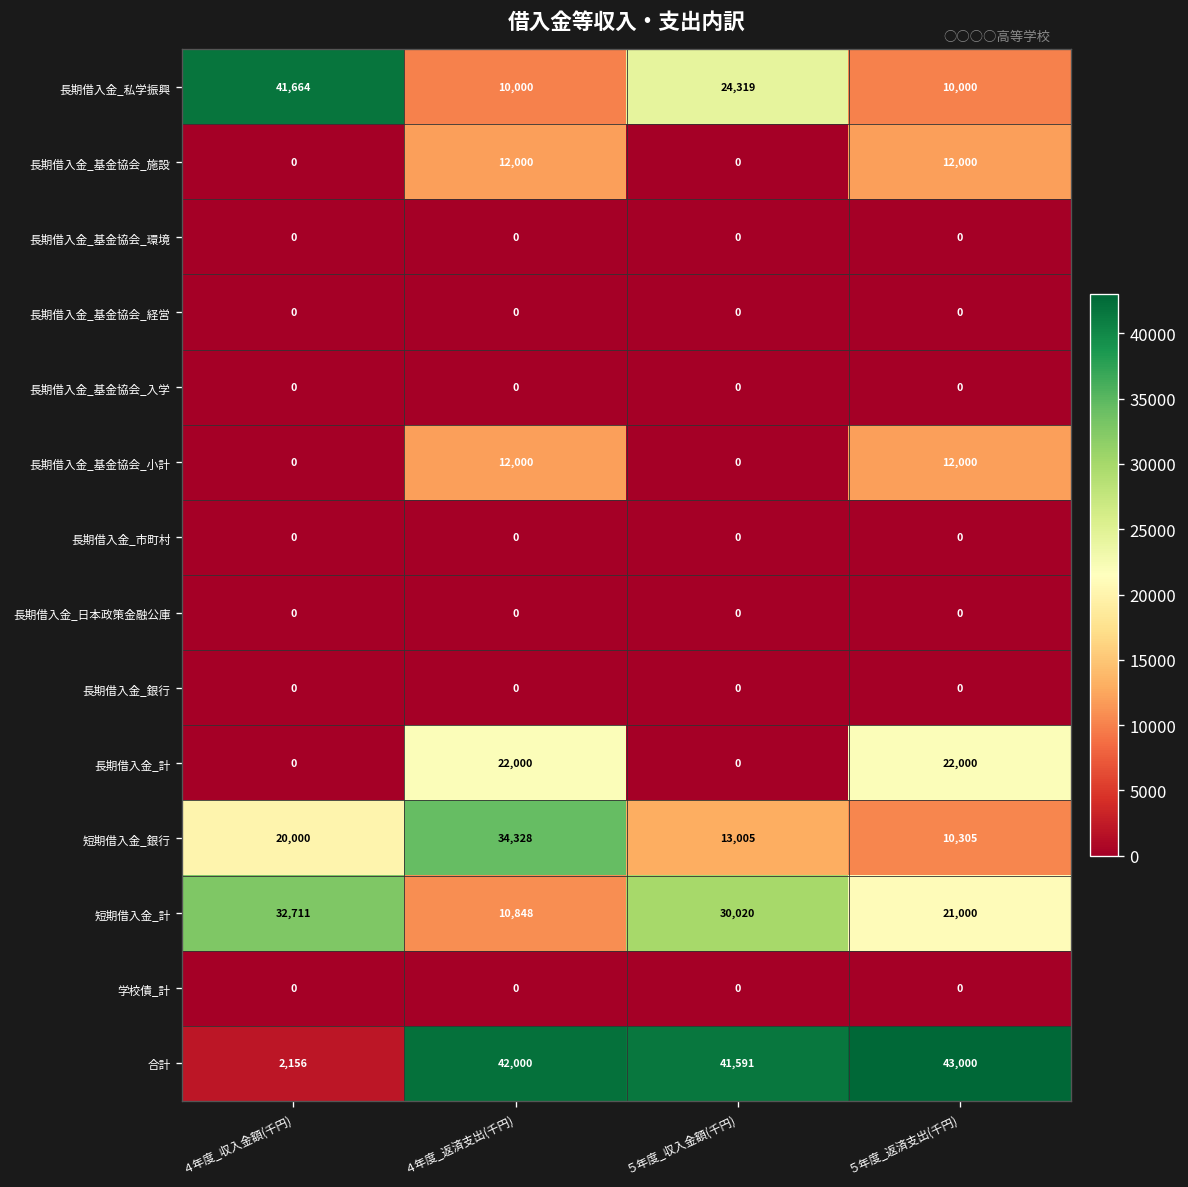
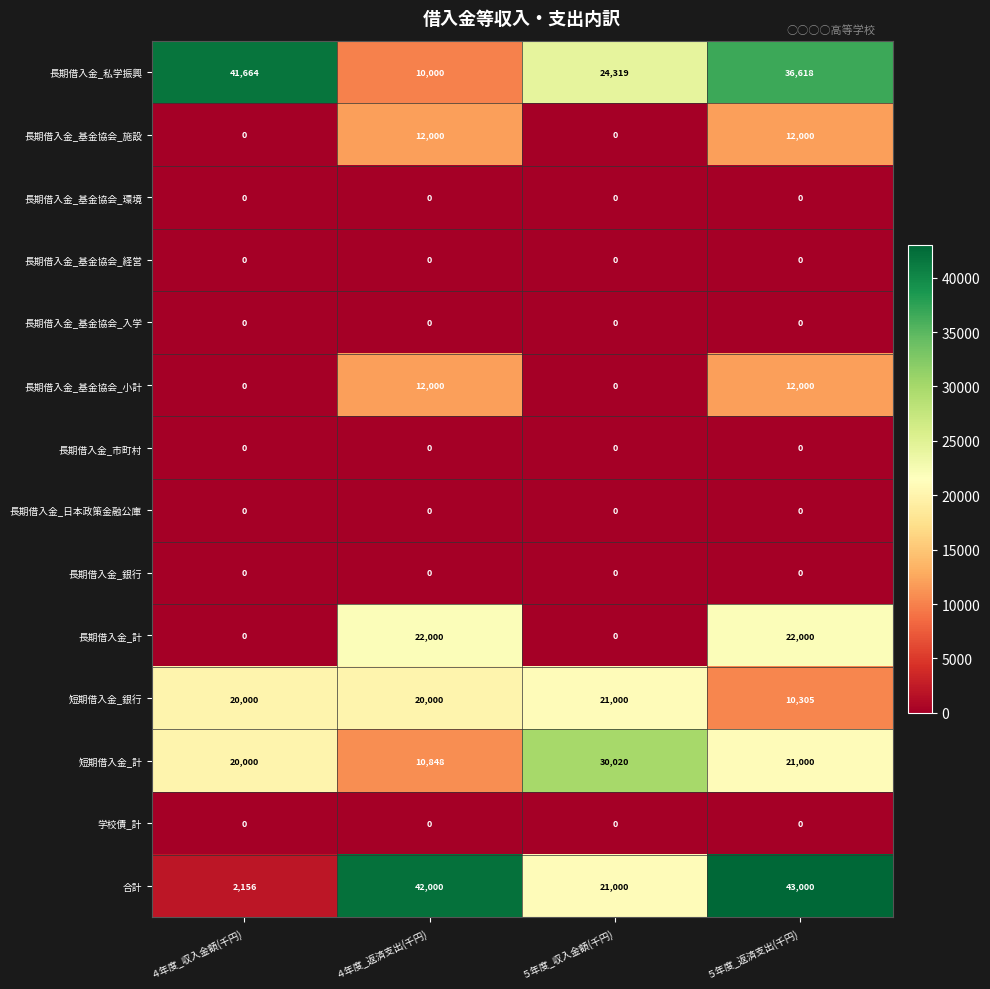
長期借入金_私学振興, ５年度_返済支出(千円): 10,000 -> 36,618
短期借入金_銀行, ４年度_返済支出(千円): 34,328 -> 20,000
短期借入金_銀行, ５年度_収入金額(千円): 13,005 -> 21,000
短期借入金_計, ４年度_収入金額(千円): 32,711 -> 20,000
合計, ５年度_収入金額(千円): 41,591 -> 21,000
